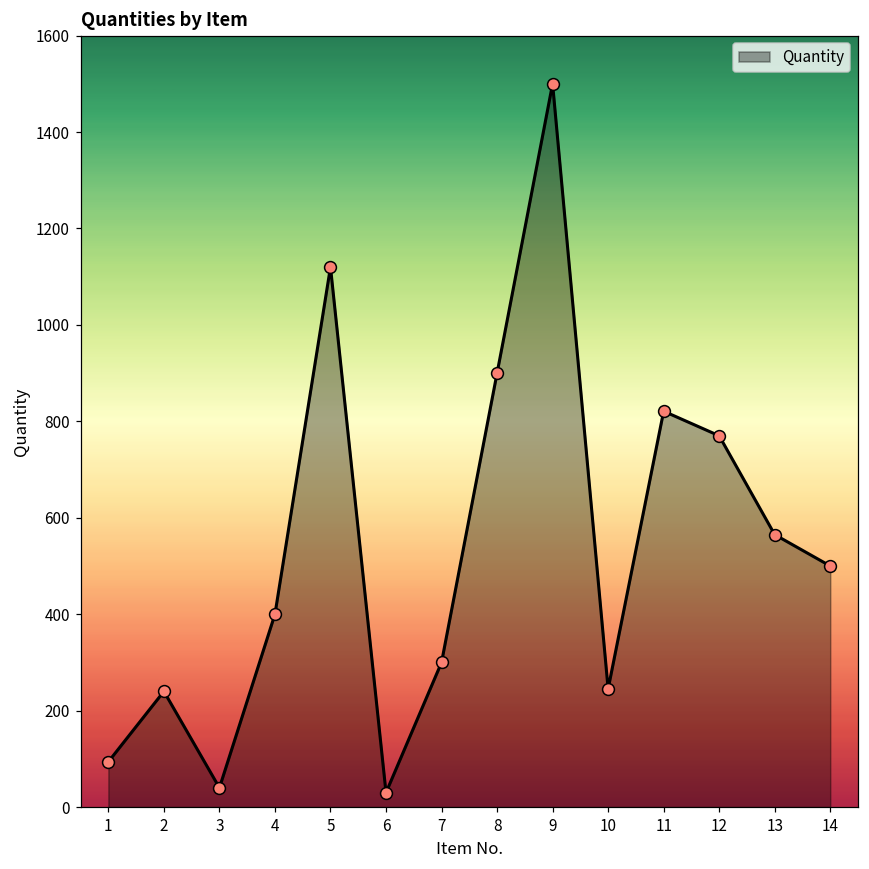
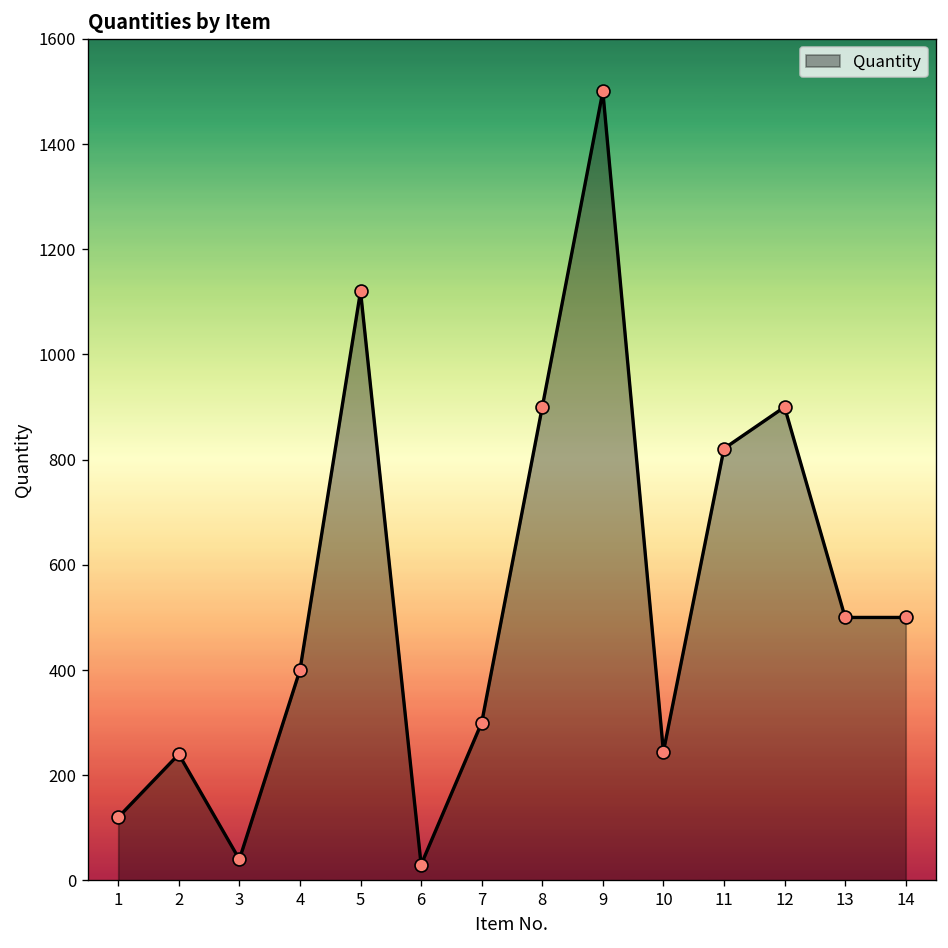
1: 90 -> 120
12: 770 -> 900
13: 570 -> 500
